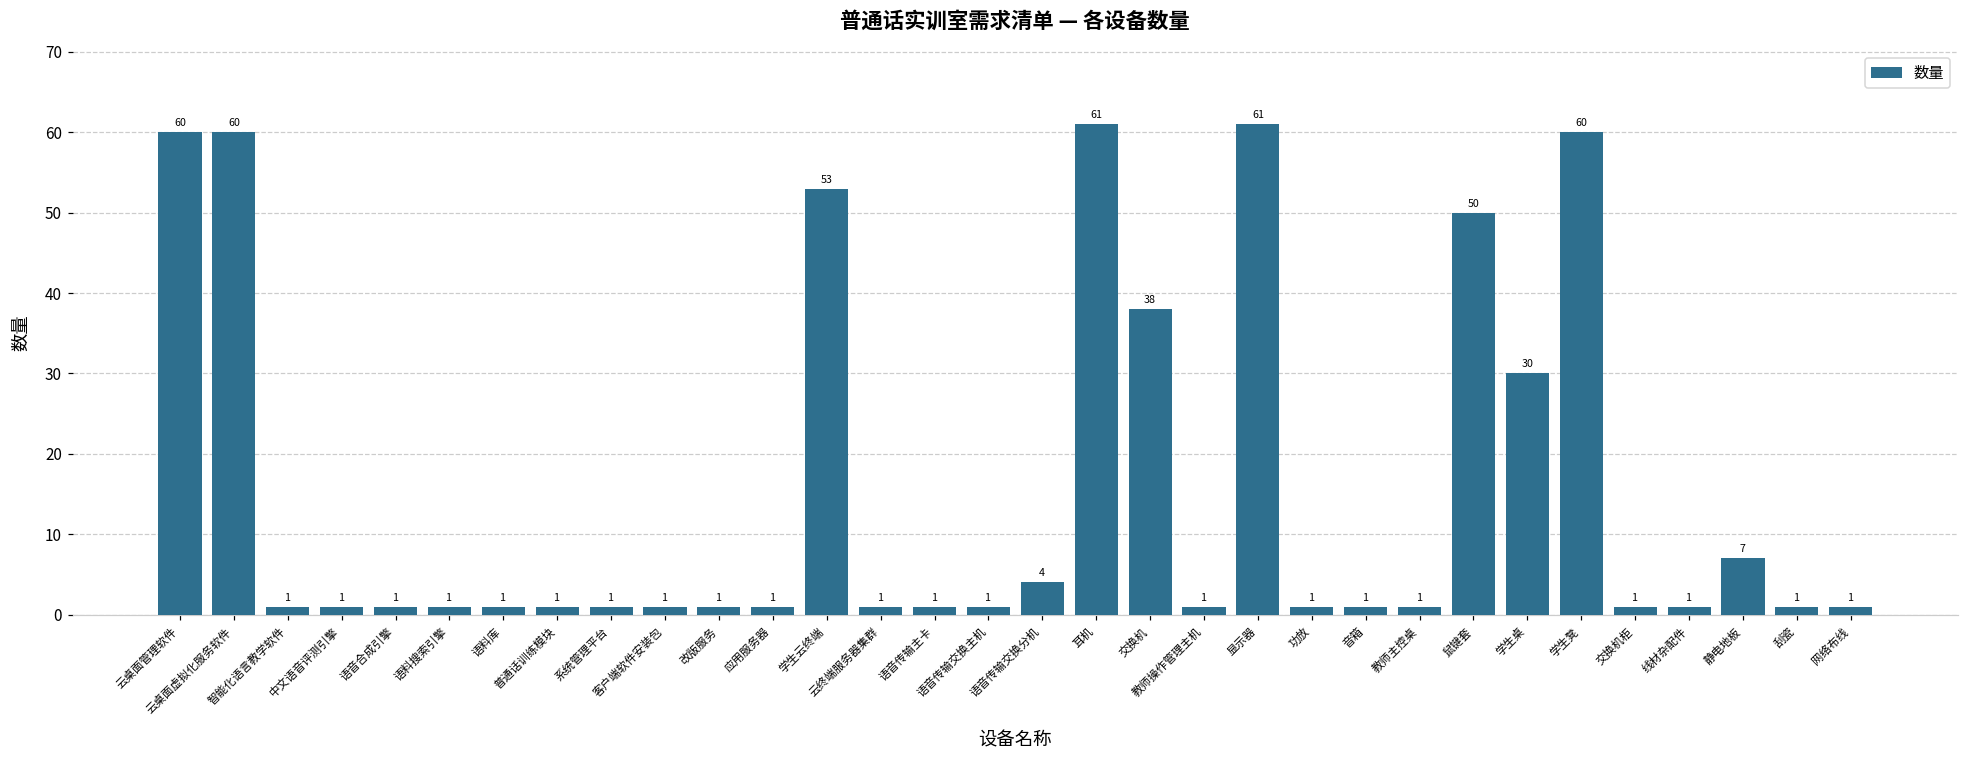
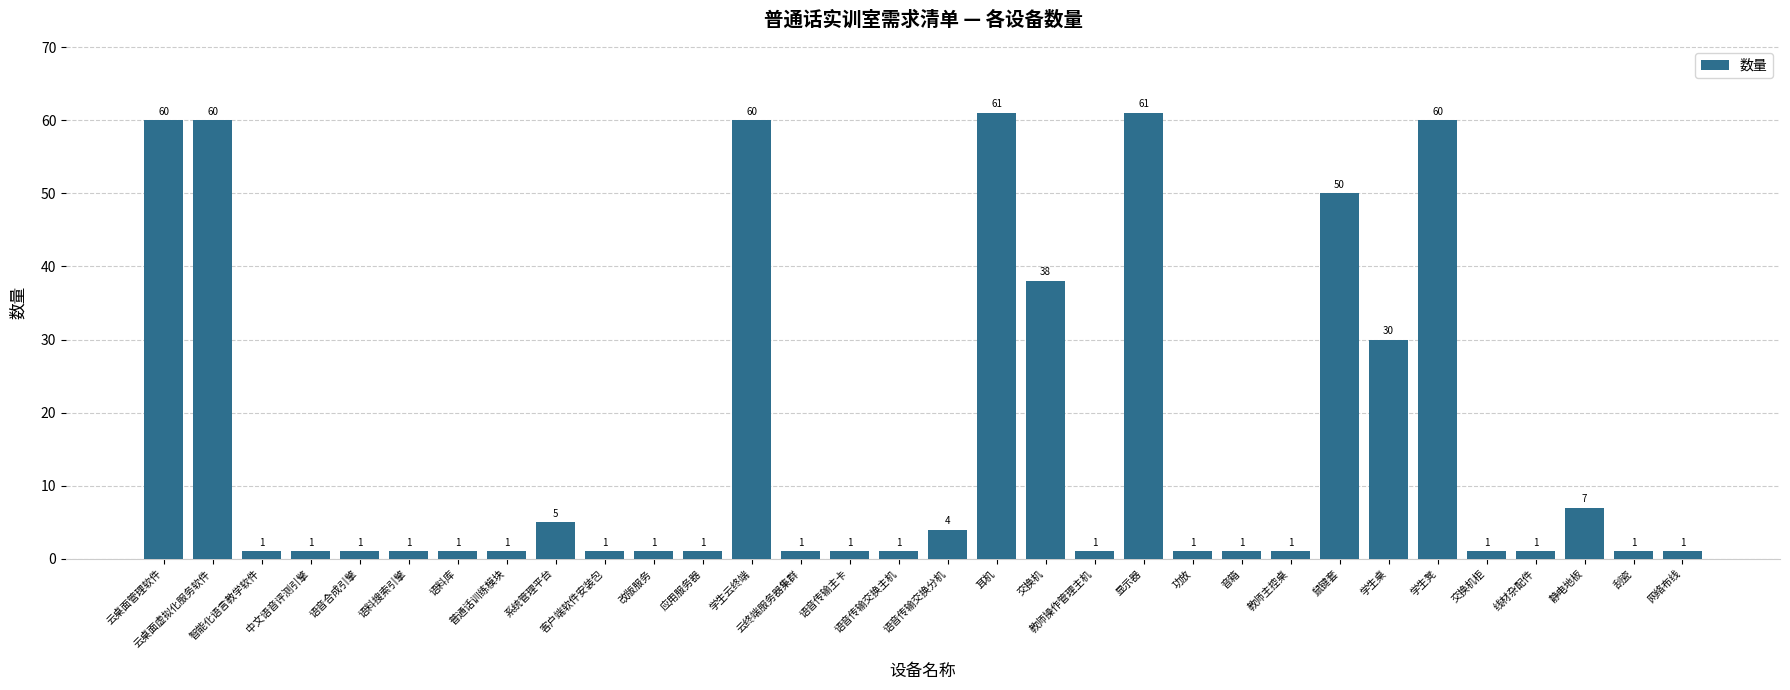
系统管理平台: 1 -> 5
学生云终端: 53 -> 60
